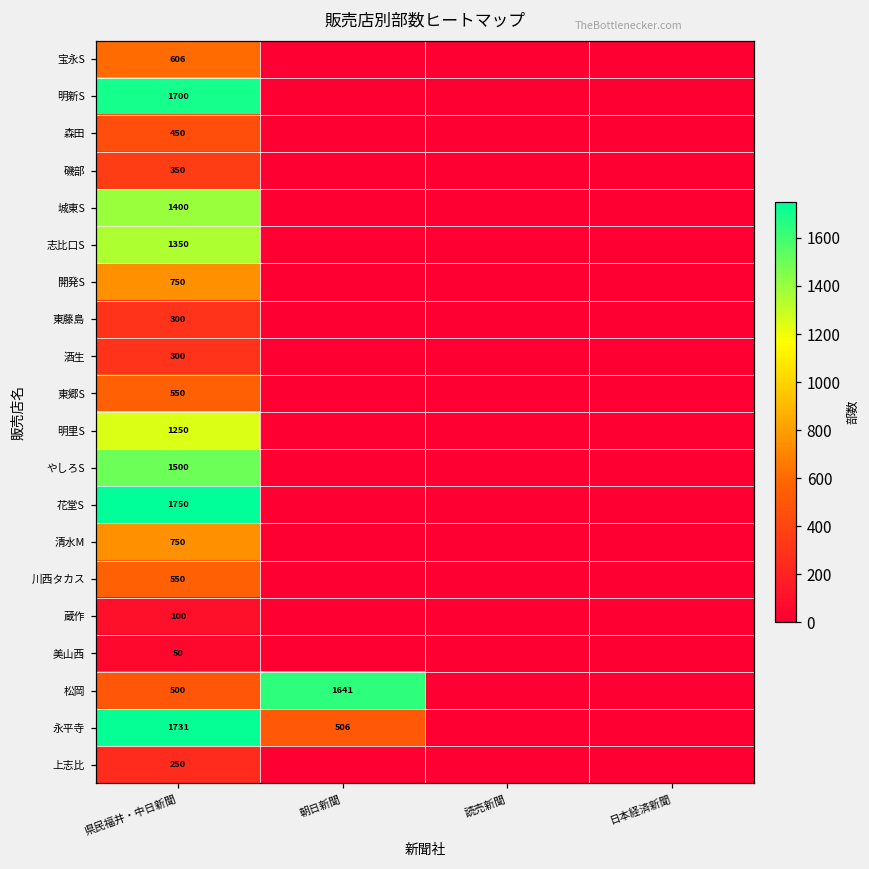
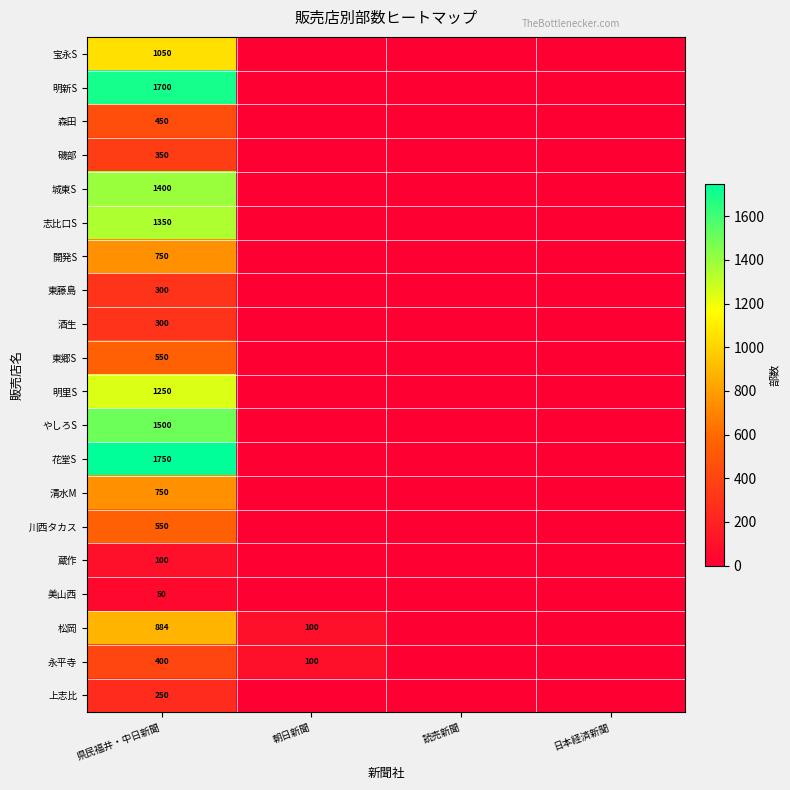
宝永S, 県民福井・中日新聞: 606 -> 1050
松岡, 県民福井・中日新聞: 500 -> 884
松岡, 朝日新聞: 1641 -> 100
永平寺, 県民福井・中日新聞: 1731 -> 400
永平寺, 朝日新聞: 506 -> 100
